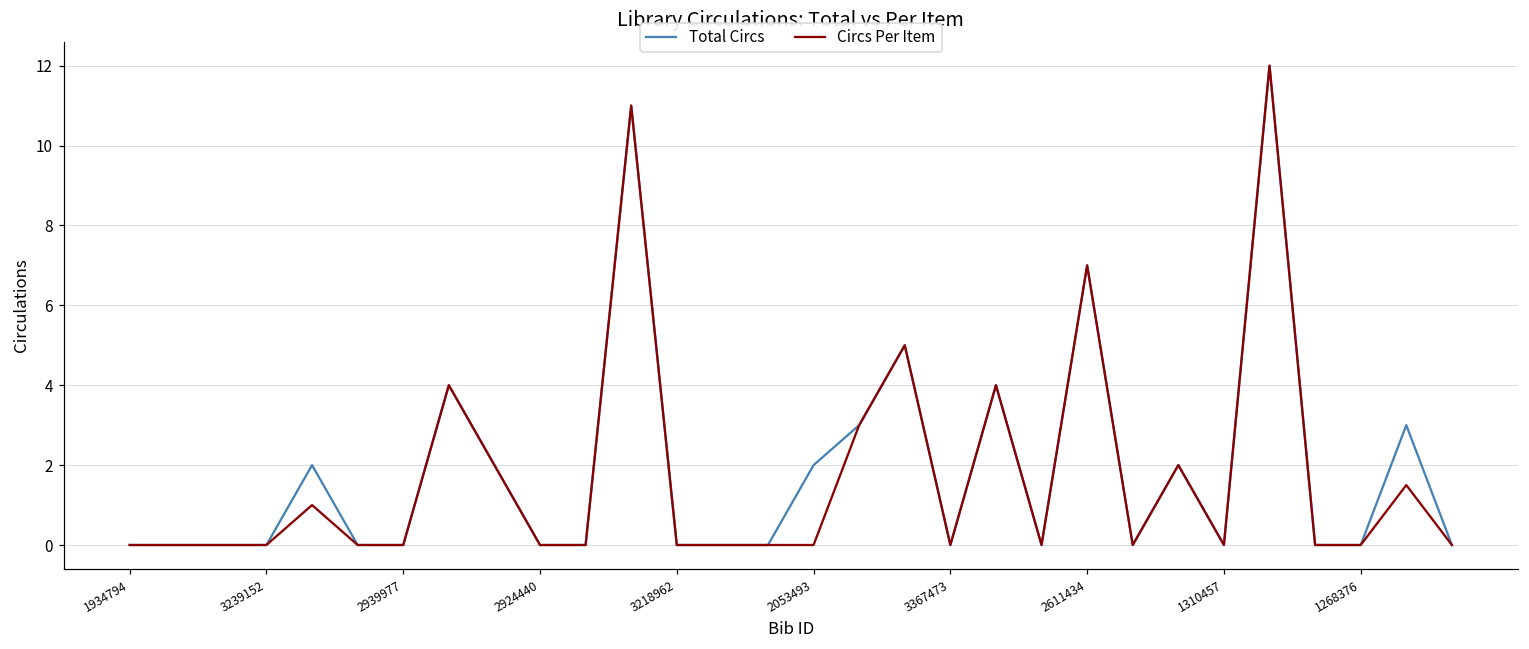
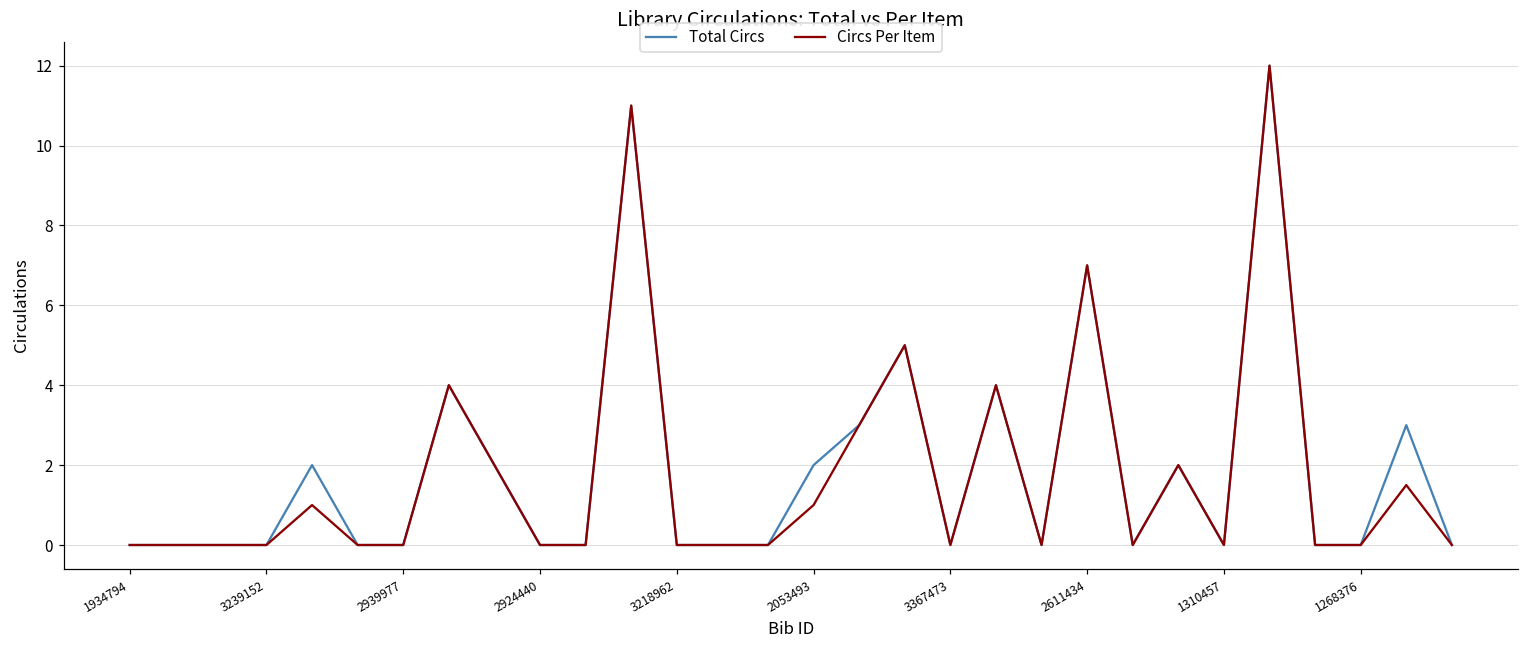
Circs Per Item, 2053493: 0 -> 1
